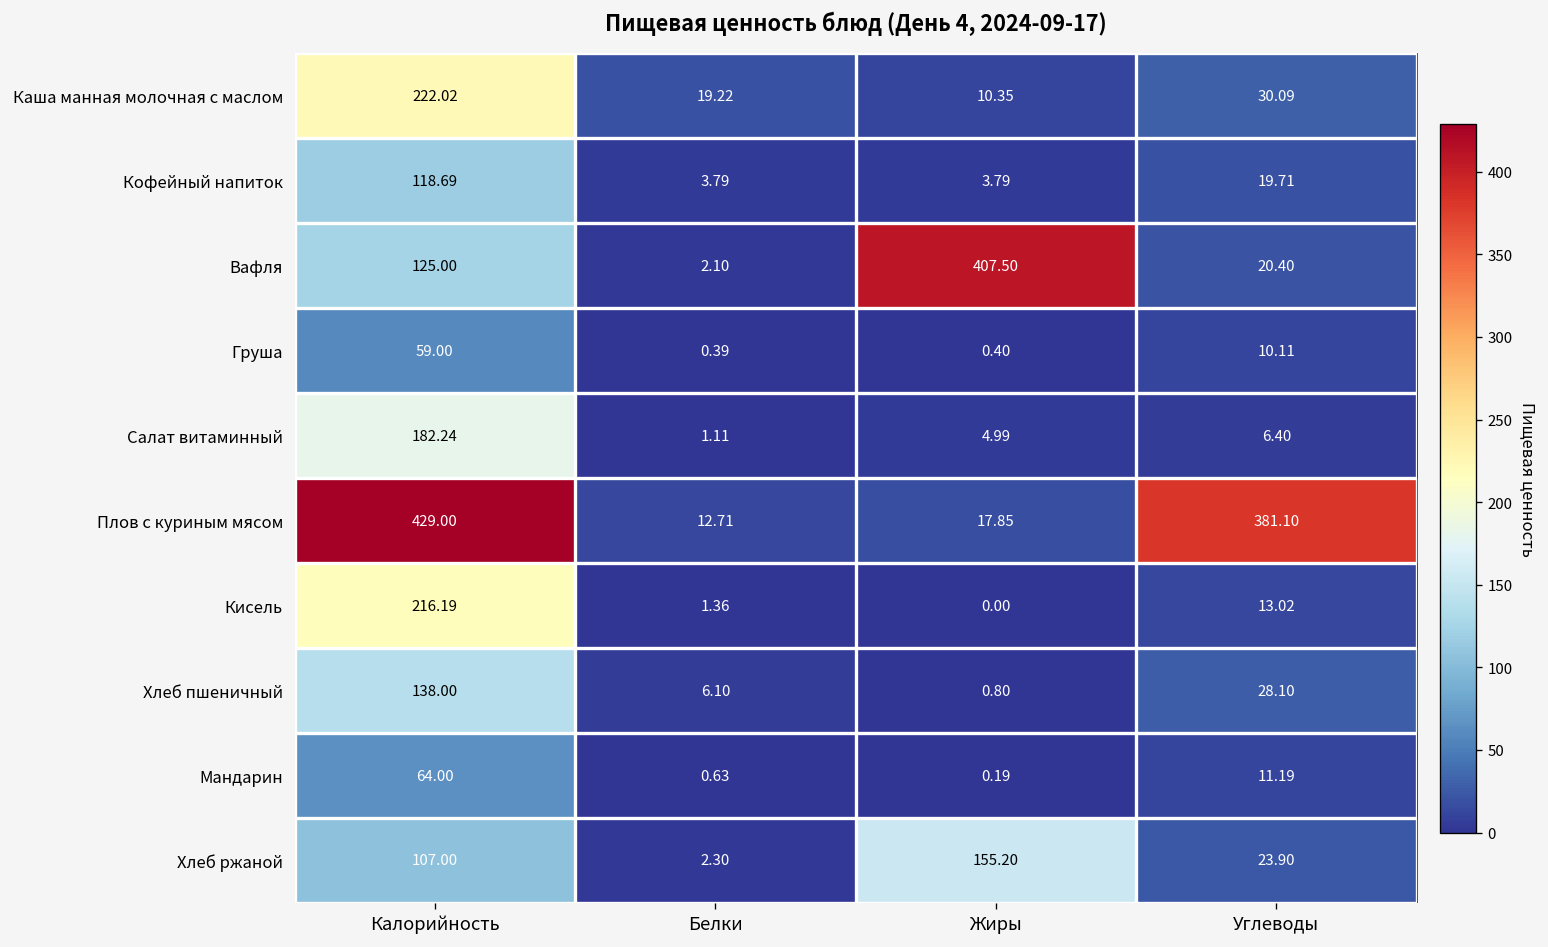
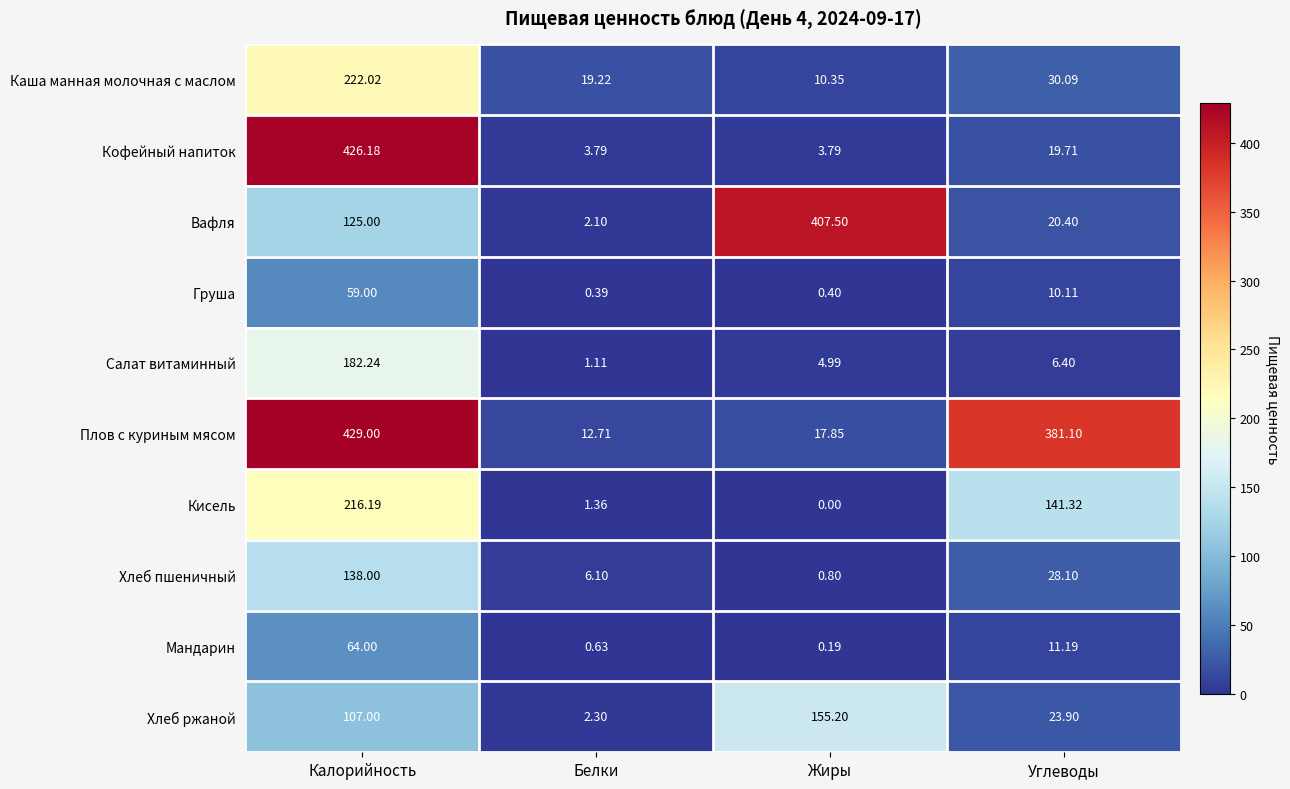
Кофейный напиток, Калорийность: 118.69 -> 426.18
Кисель, Углеводы: 13.02 -> 141.32
